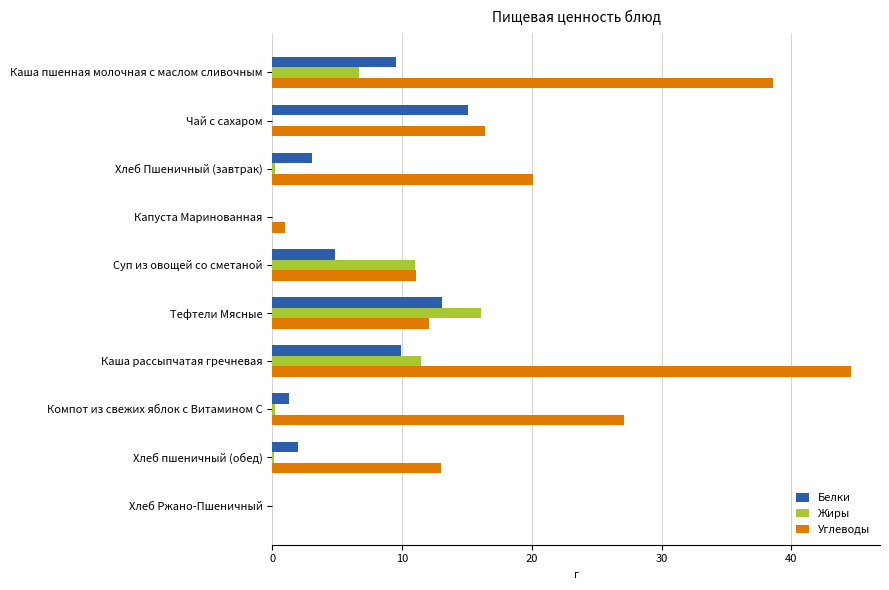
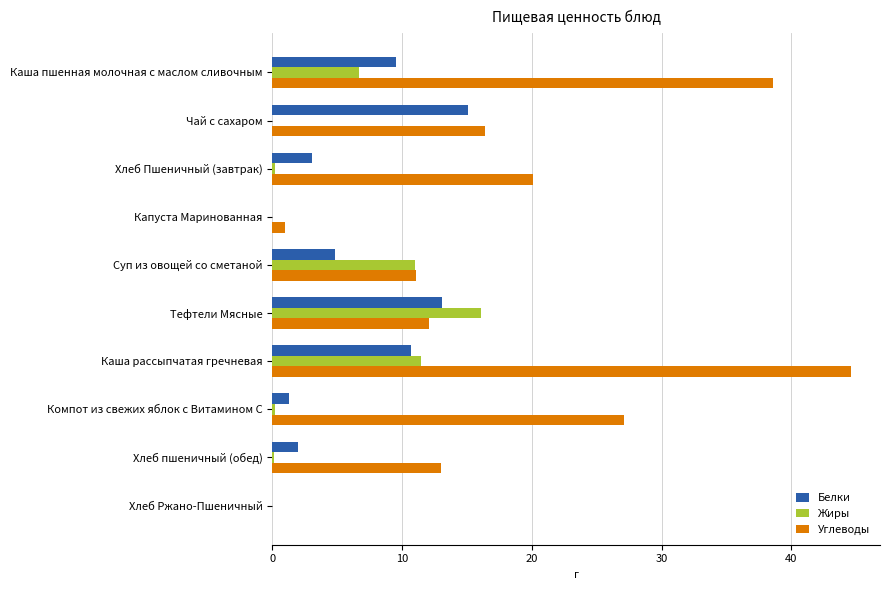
Белки, Каша рассыпчатая гречневая: 9.9 -> 10.7
